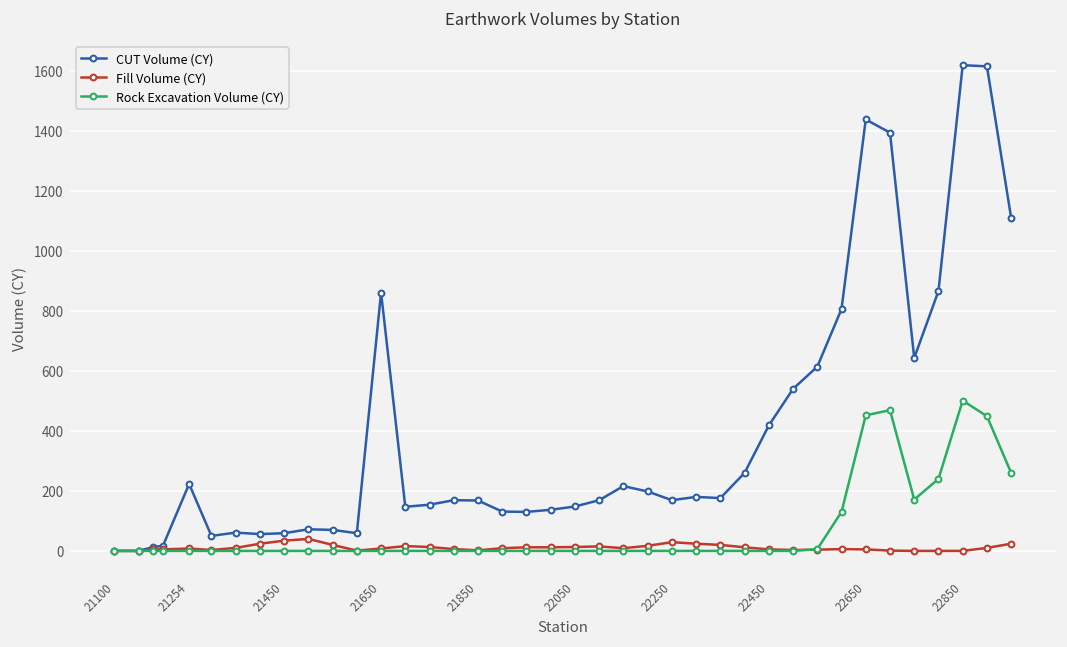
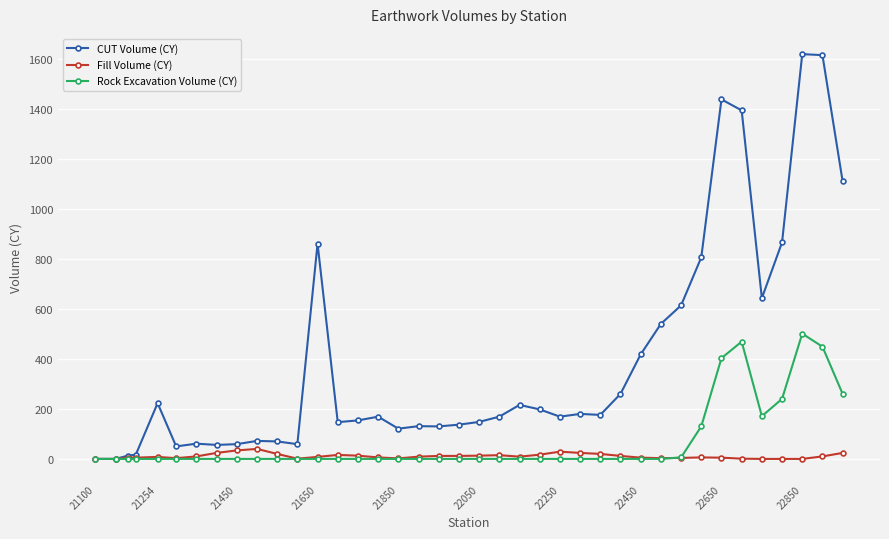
CUT Volume (CY), 21850: 170 -> 120
Rock Excavation Volume (CY), 22650: 450 -> 400
